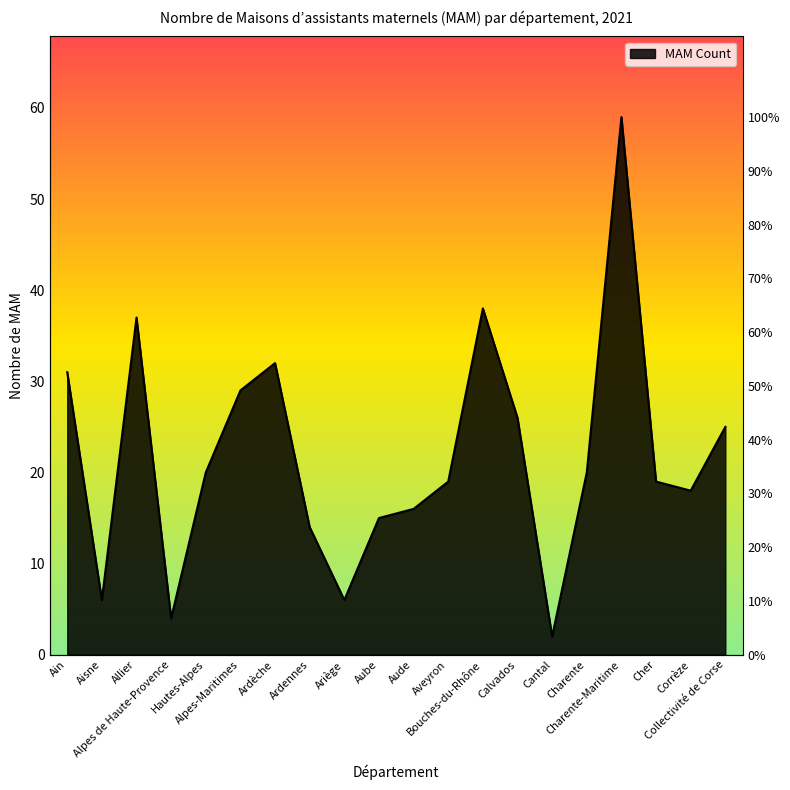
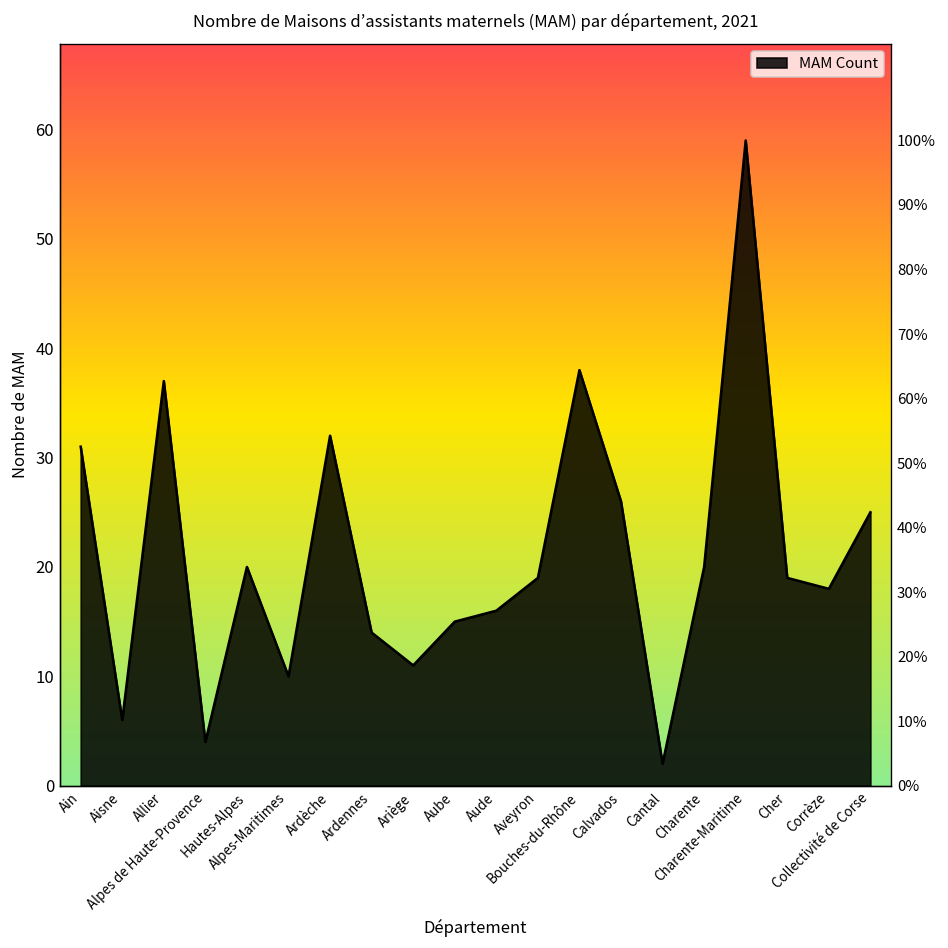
Alpes-Maritimes: 29 -> 10
Ariège: 6 -> 11
